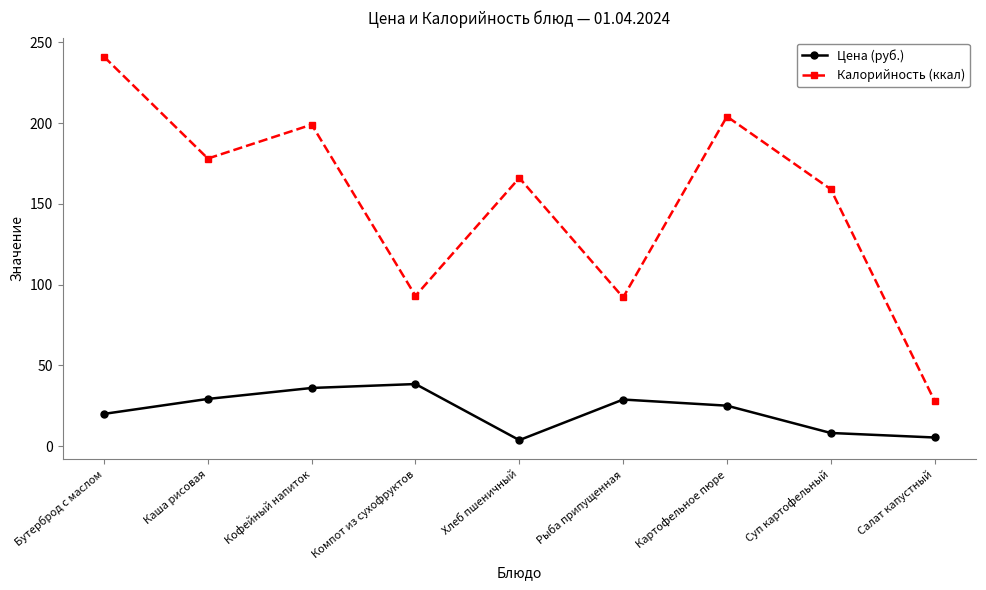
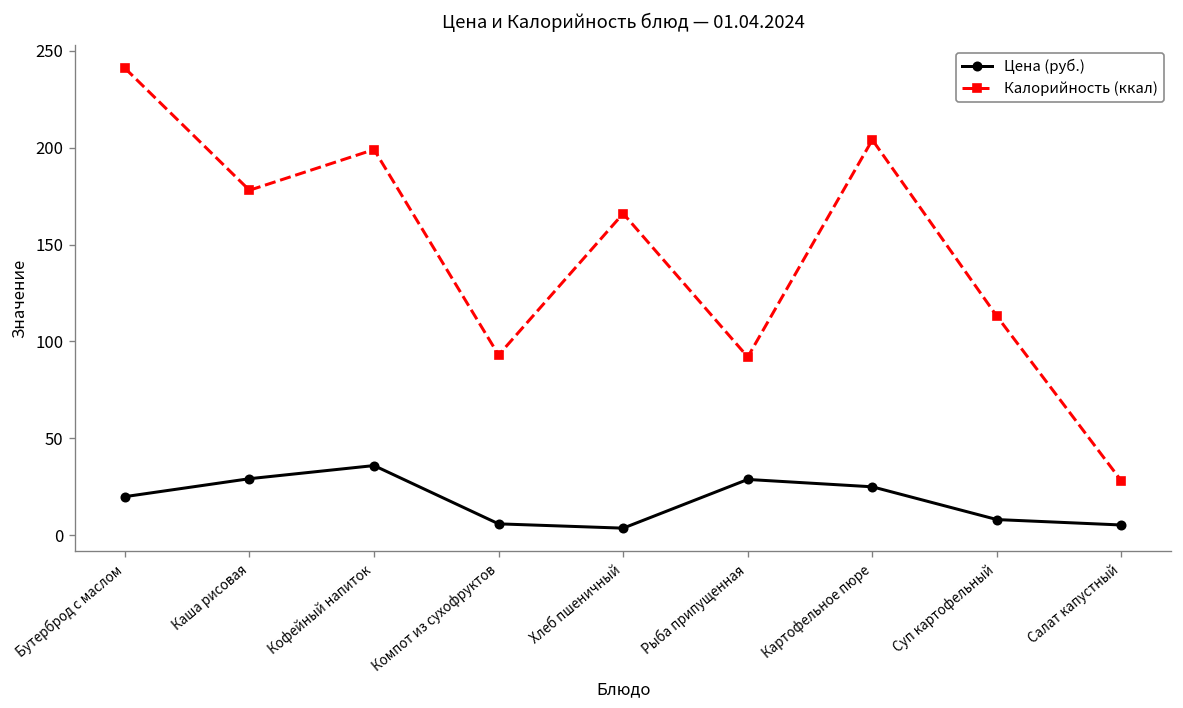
Цена (руб.), Компот из сухофруктов: 38 -> 6
Калорийность (ккал), Суп картофельный: 159 -> 113
